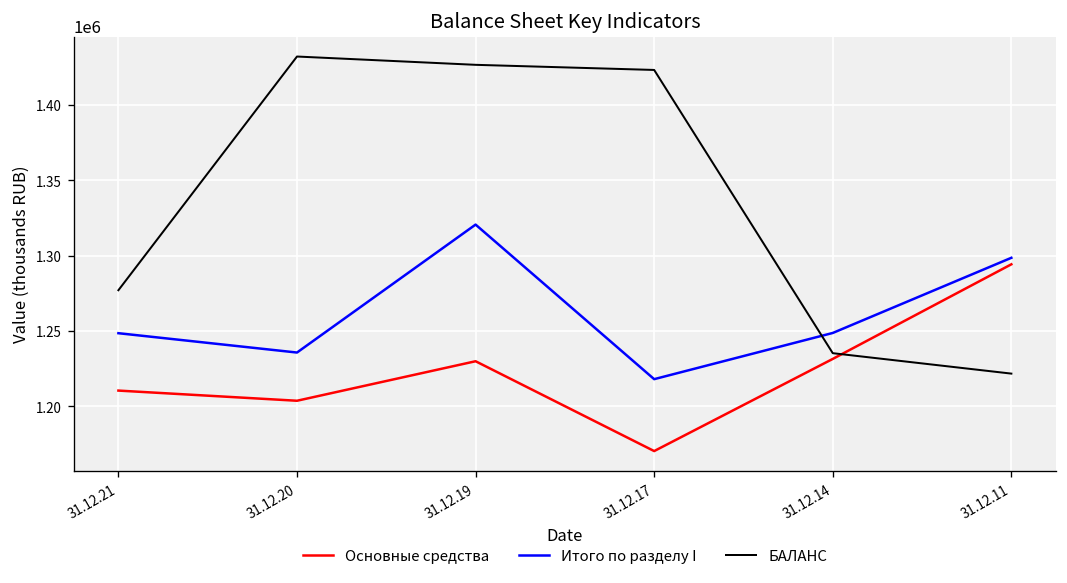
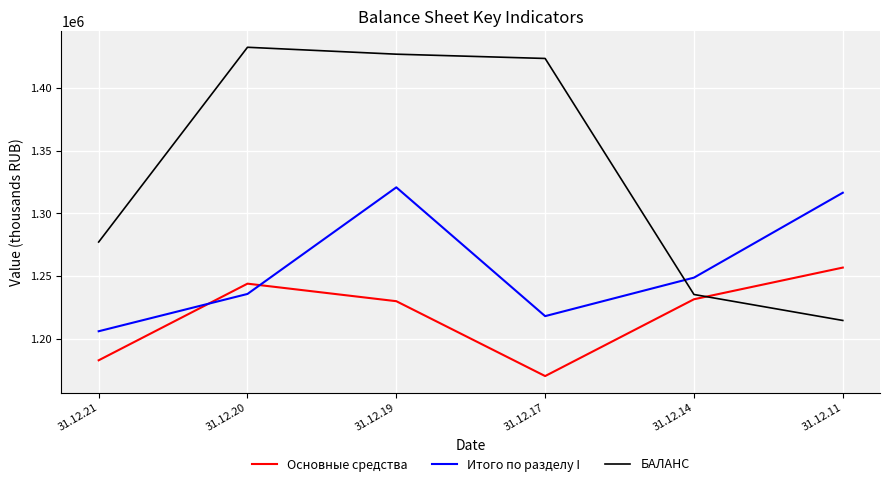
Основные средства, 31.12.21: 1210000 -> 1183000
Итого по разделу I, 31.12.21: 1249000 -> 1206000
Основные средства, 31.12.20: 1204000 -> 1244000
Основные средства, 31.12.11: 1294000 -> 1257000
Итого по разделу I, 31.12.11: 1299000 -> 1316000
БАЛАНС, 31.12.11: 1222000 -> 1215000
